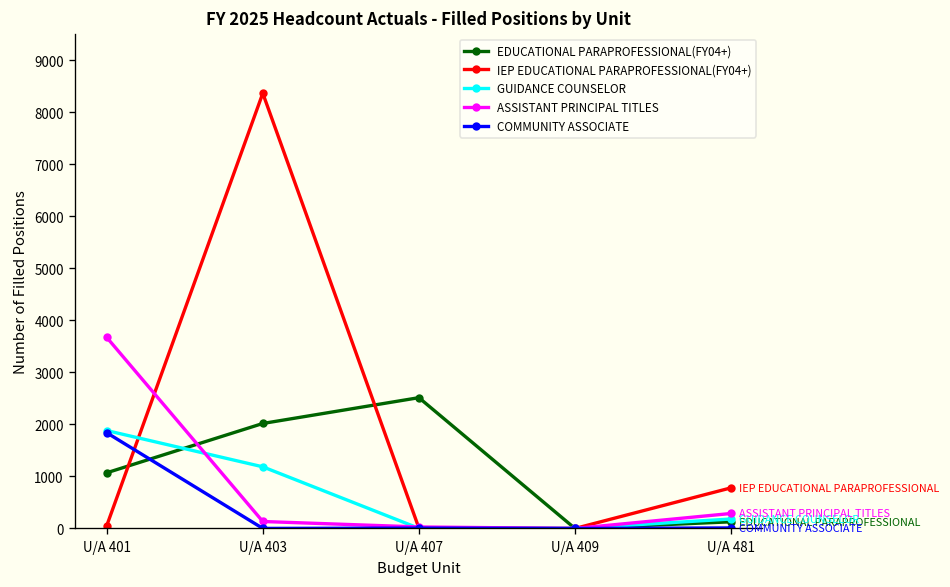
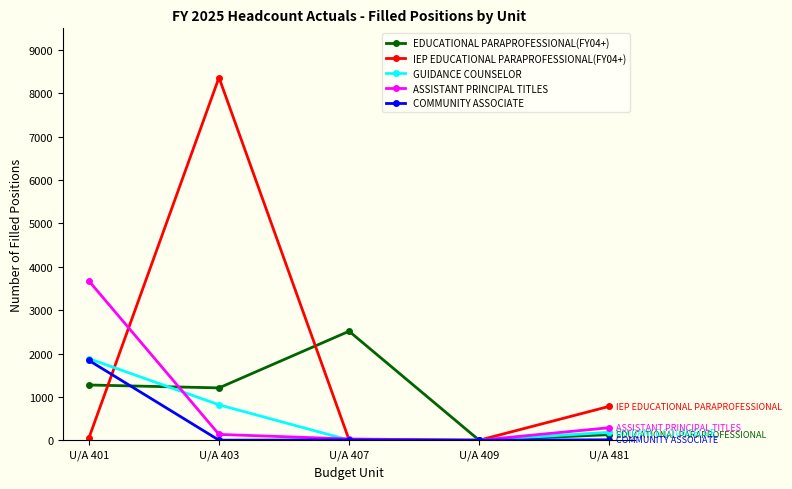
EDUCATIONAL PARAPROFESSIONAL(FY04+), U/A 401: 1100 -> 1300
EDUCATIONAL PARAPROFESSIONAL(FY04+), U/A 403: 2000 -> 1200
GUIDANCE COUNSELOR, U/A 403: 1200 -> 800
